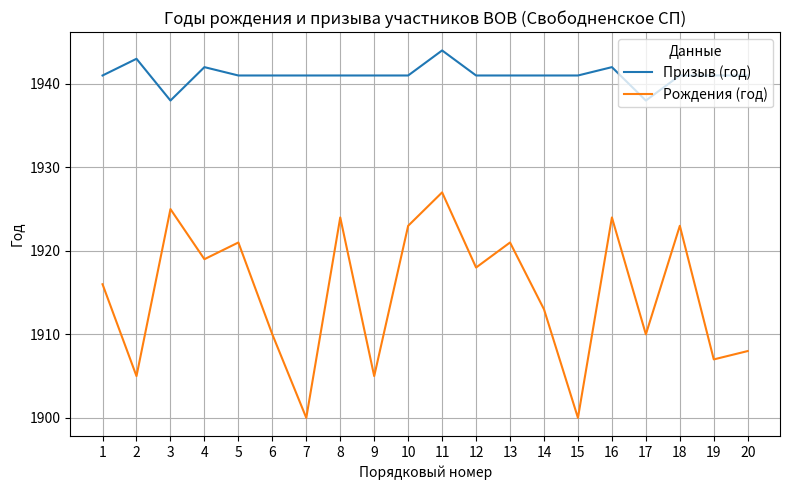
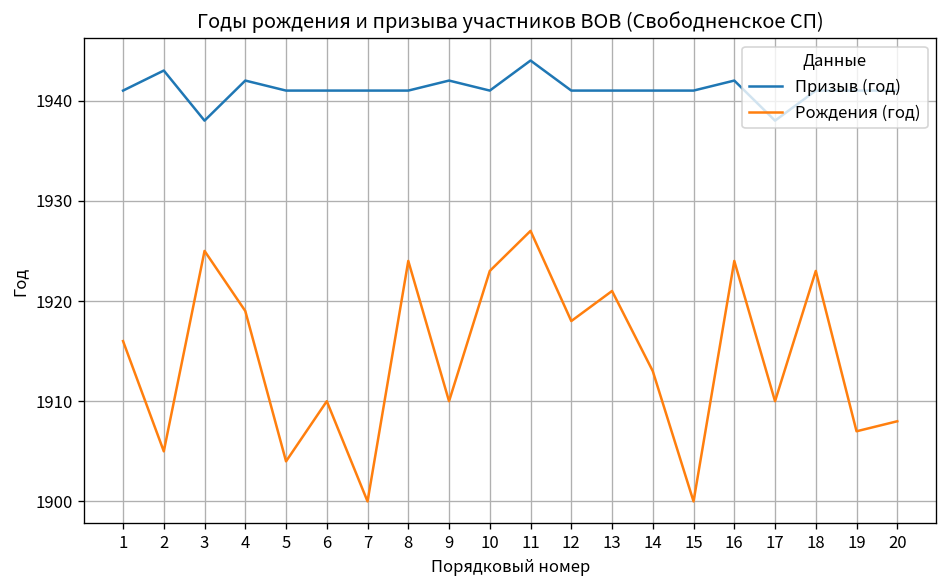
Рождения (год), 5: 1921 -> 1904
Призыв (год), 9: 1941 -> 1942
Рождения (год), 9: 1905 -> 1910
